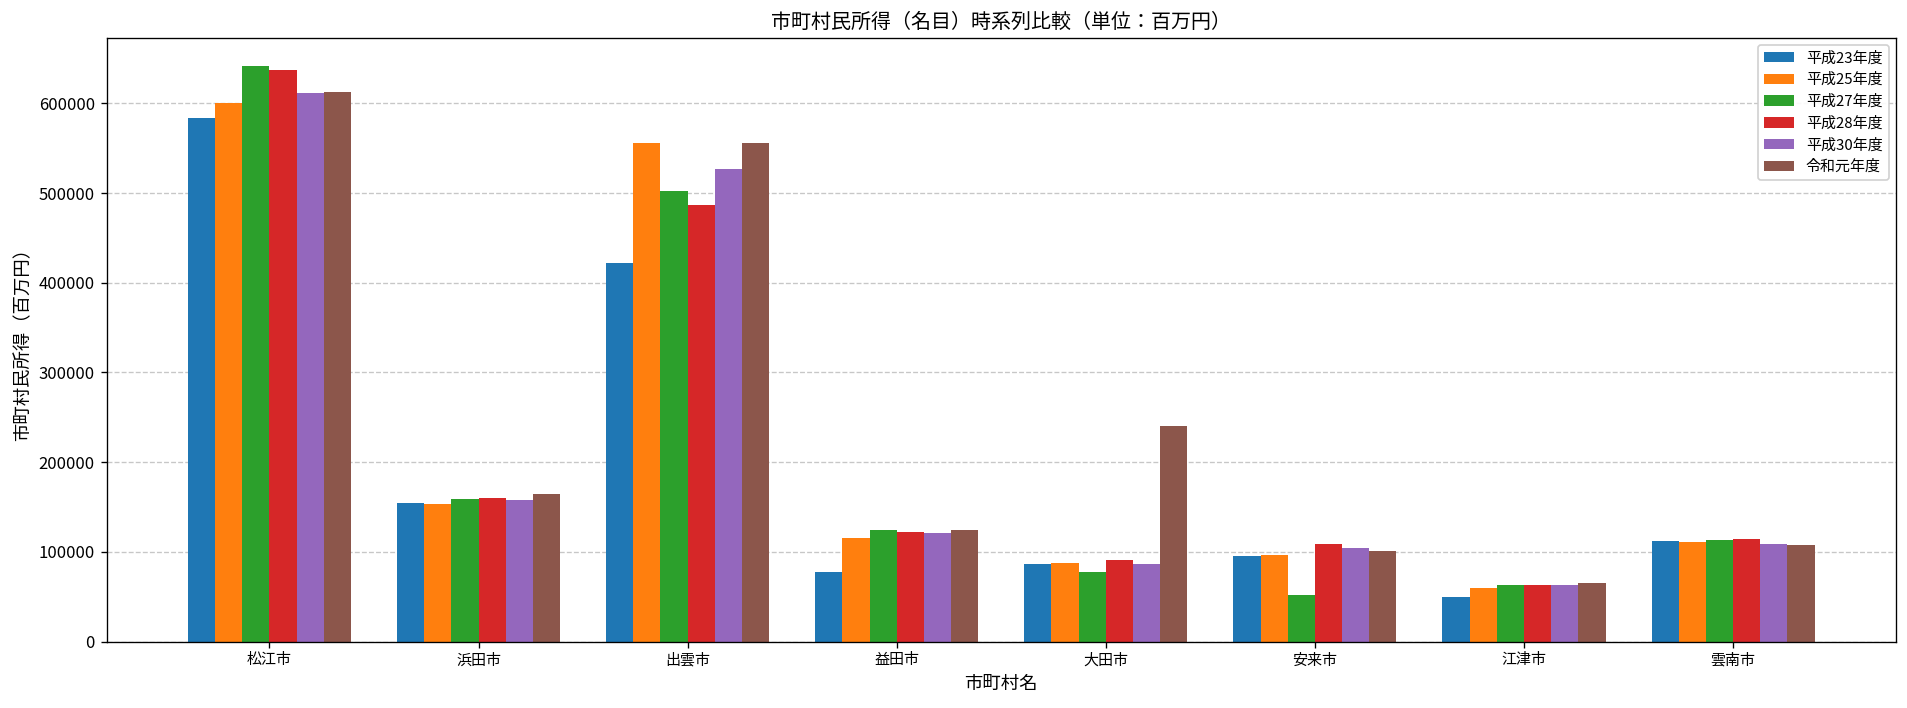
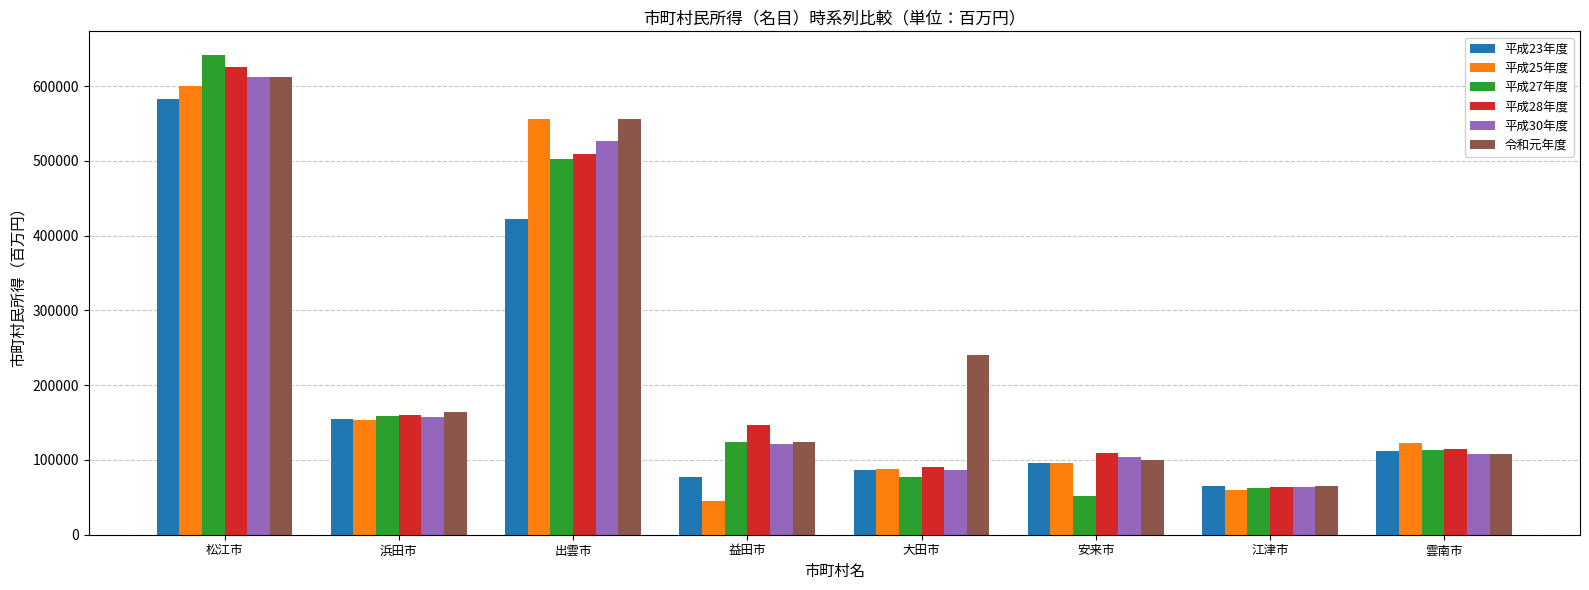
平成28年度, 松江市: 640000 -> 630000
平成28年度, 出雲市: 490000 -> 510000
平成25年度, 益田市: 120000 -> 50000
平成28年度, 益田市: 120000 -> 150000
平成23年度, 江津市: 50000 -> 60000
平成25年度, 雲南市: 110000 -> 120000
